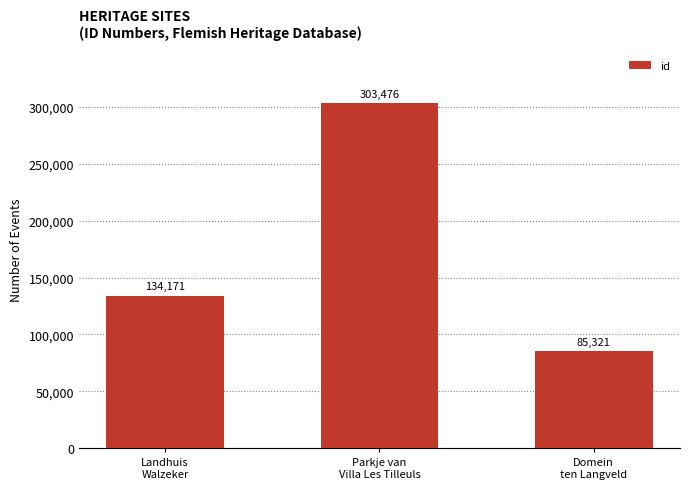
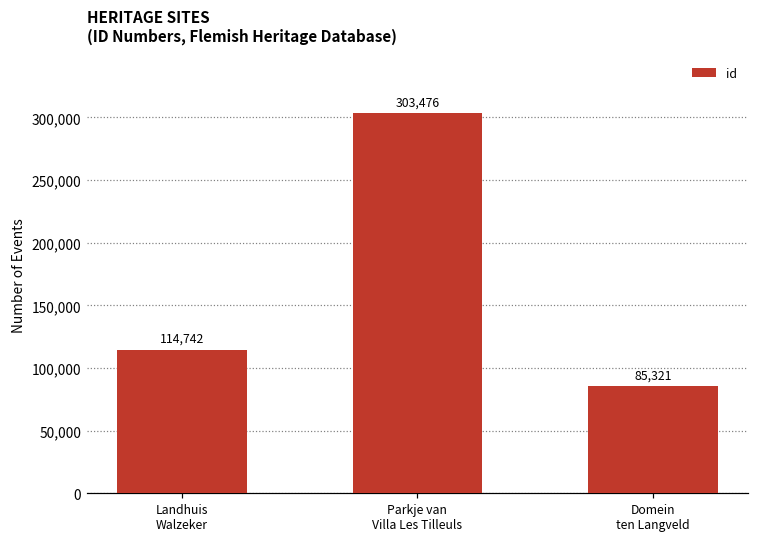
Landhuis Walzeker: 134,171 -> 114,742
